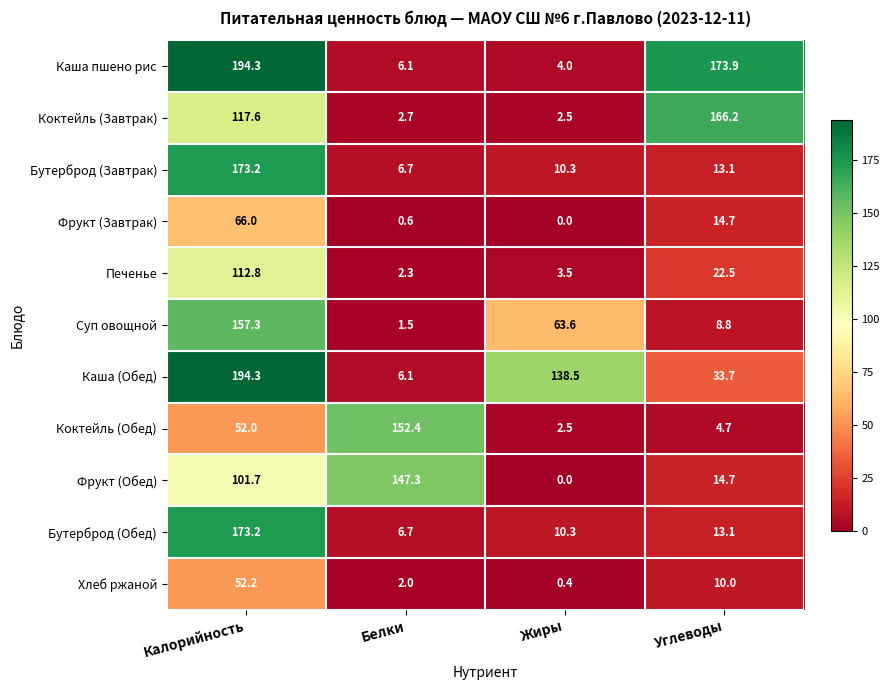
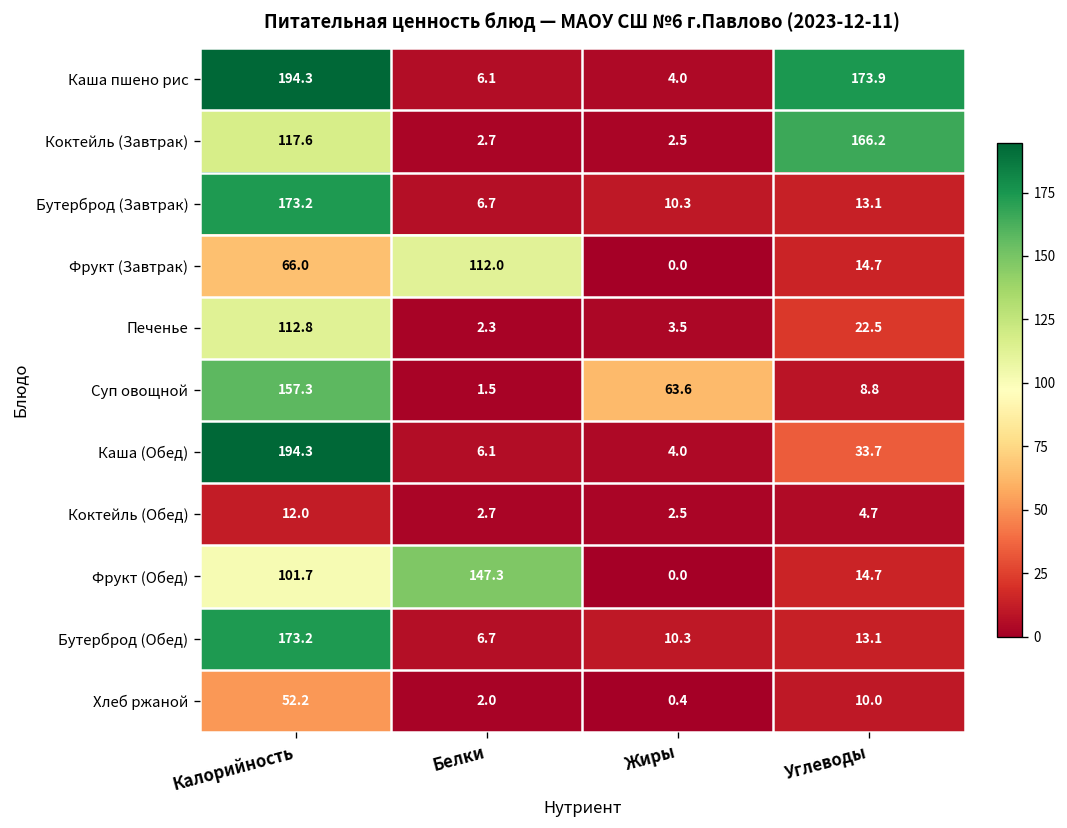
Фрукт (Завтрак), Белки: 0.6 -> 112.0
Каша (Обед), Жиры: 138.5 -> 4.0
Коктейль (Обед), Калорийность: 52.0 -> 12.0
Коктейль (Обед), Белки: 152.4 -> 2.7
